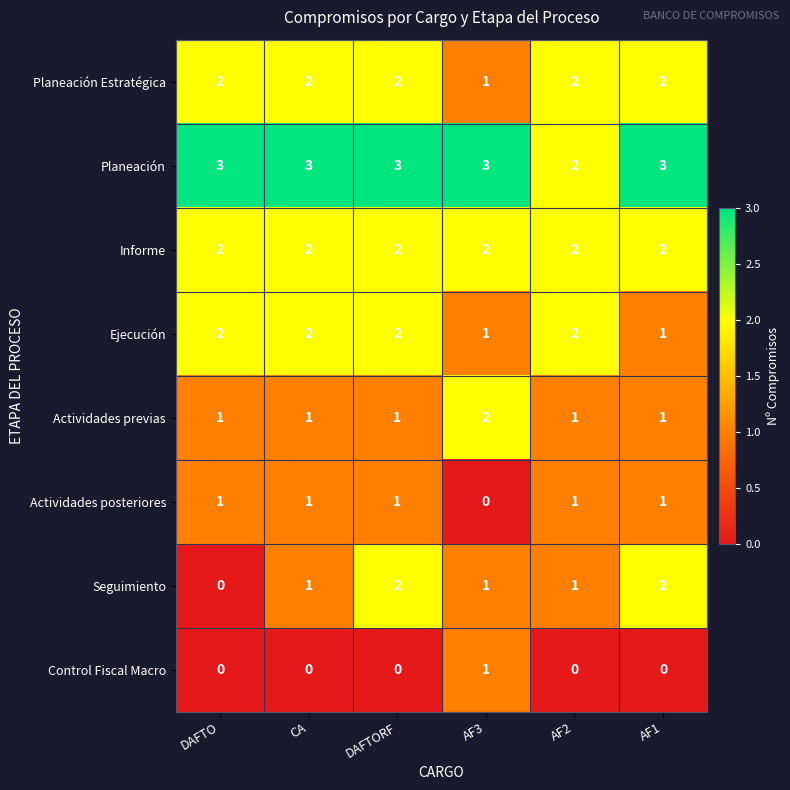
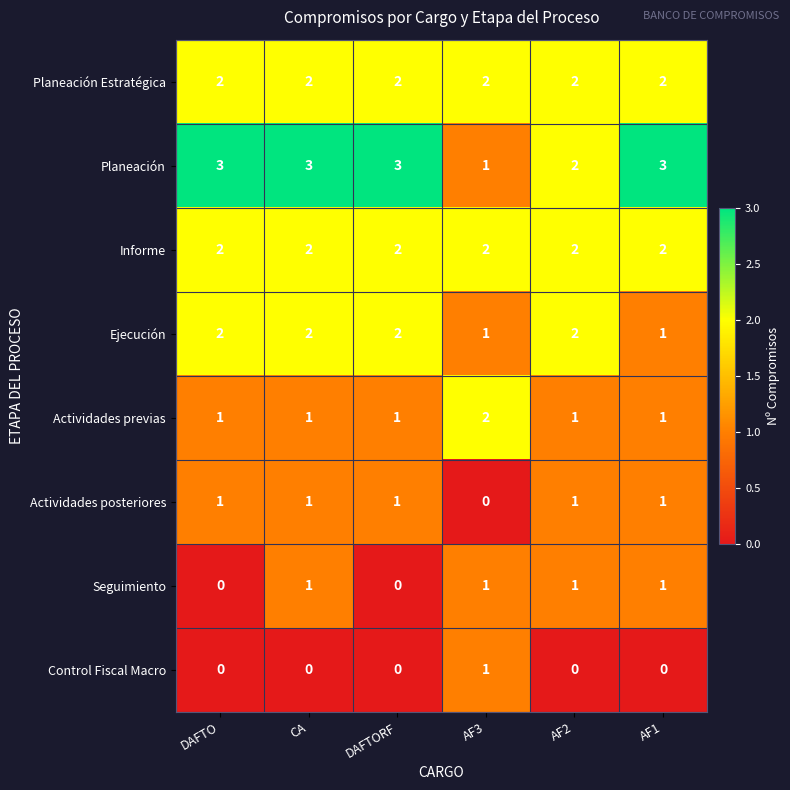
Planeación Estratégica, AF3: 1 -> 2
Planeación, AF3: 3 -> 1
Seguimiento, DAFTORF: 2 -> 0
Seguimiento, AF1: 2 -> 1
